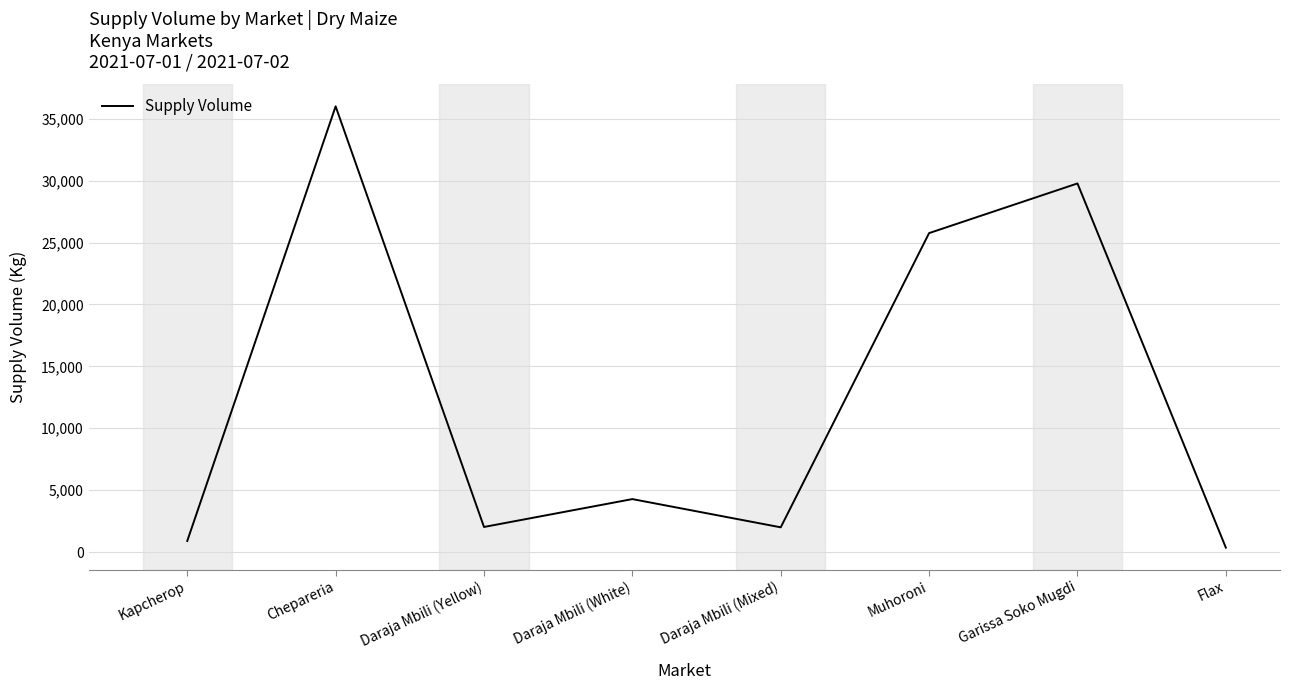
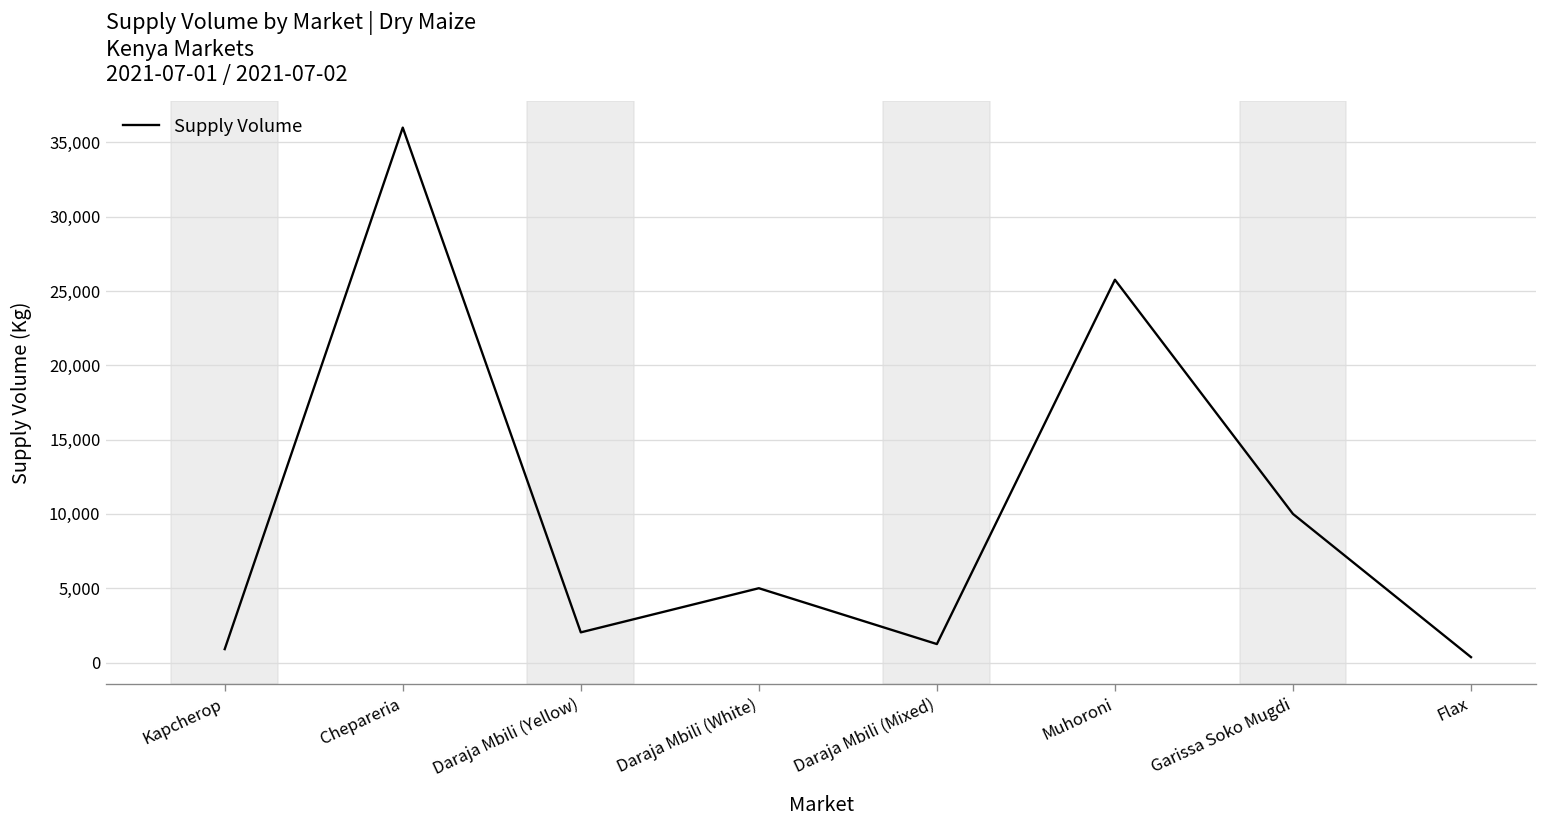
Daraja Mbili (White): 4,300 -> 5,000
Daraja Mbili (Mixed): 2,000 -> 1,200
Garissa Soko Mugdi: 29,800 -> 10,000
